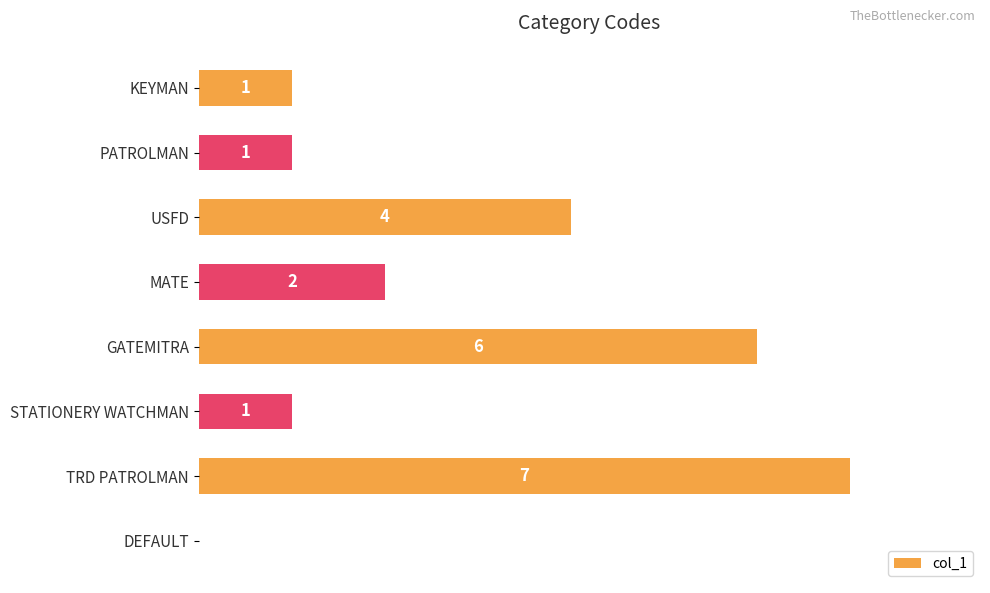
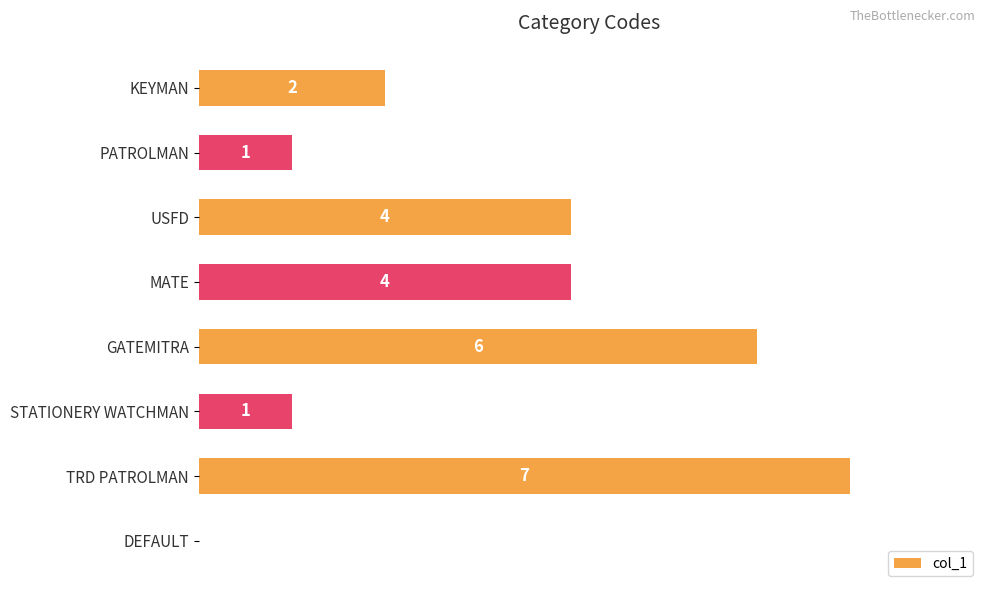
KEYMAN: 1 -> 2
MATE: 2 -> 4
